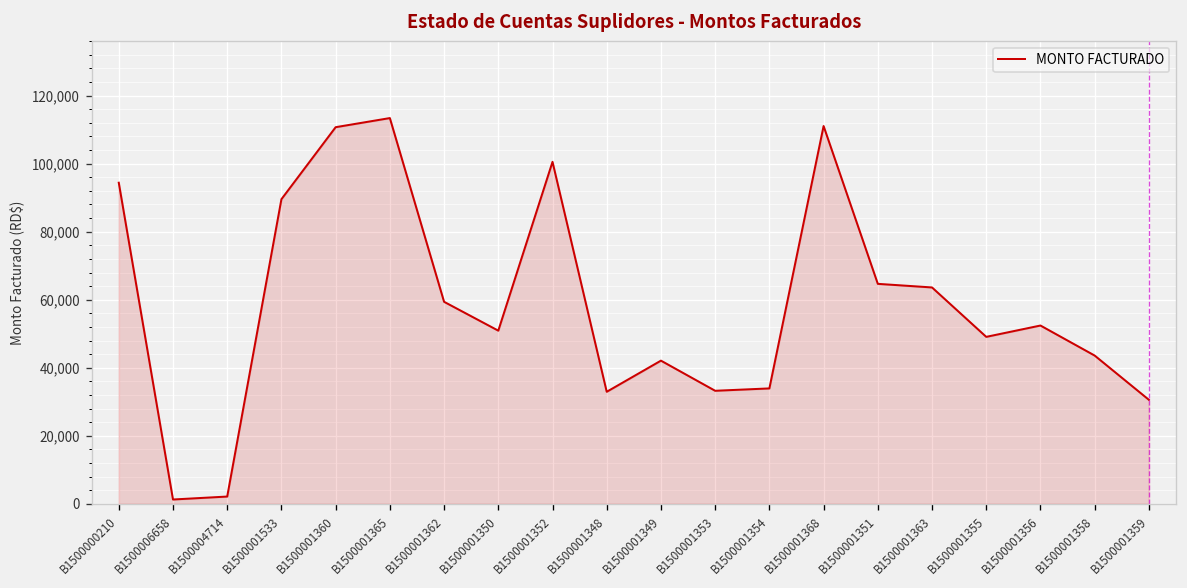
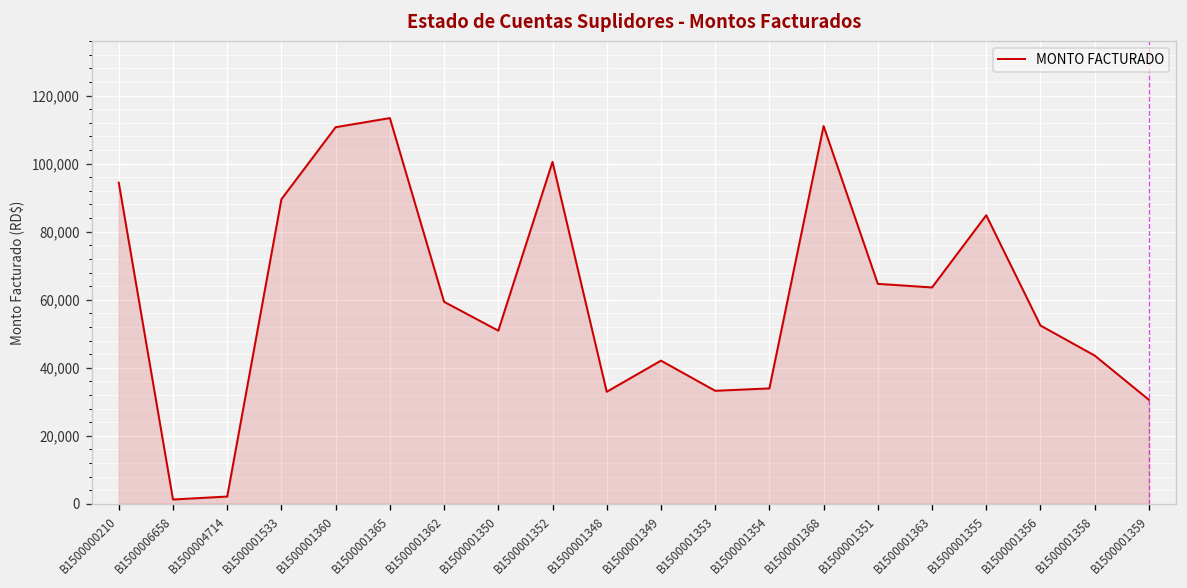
B1500001355: 49,000 -> 85,000
